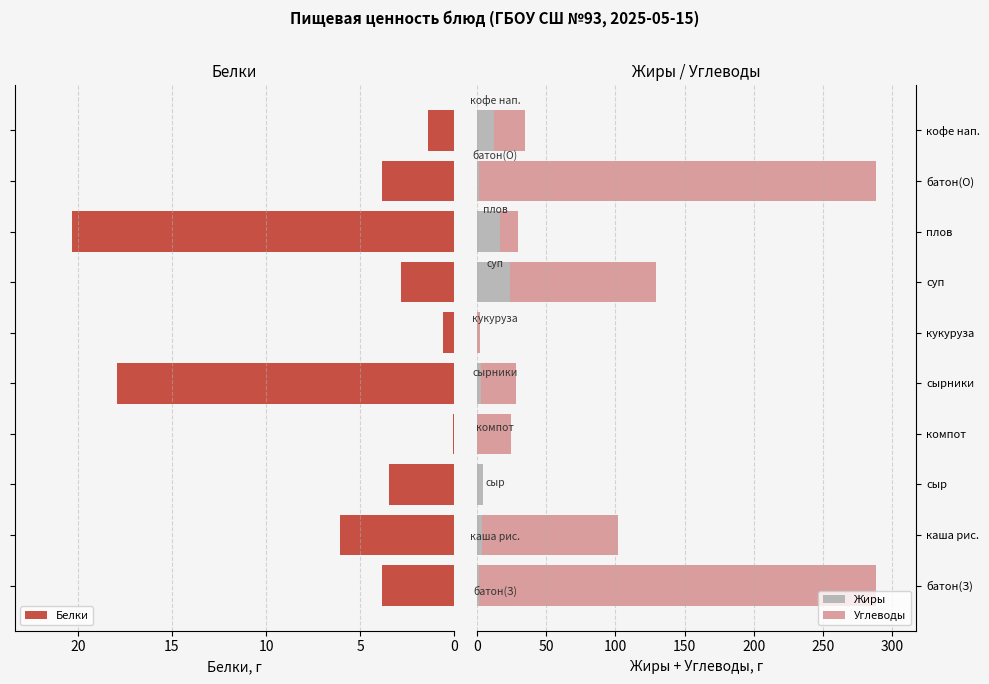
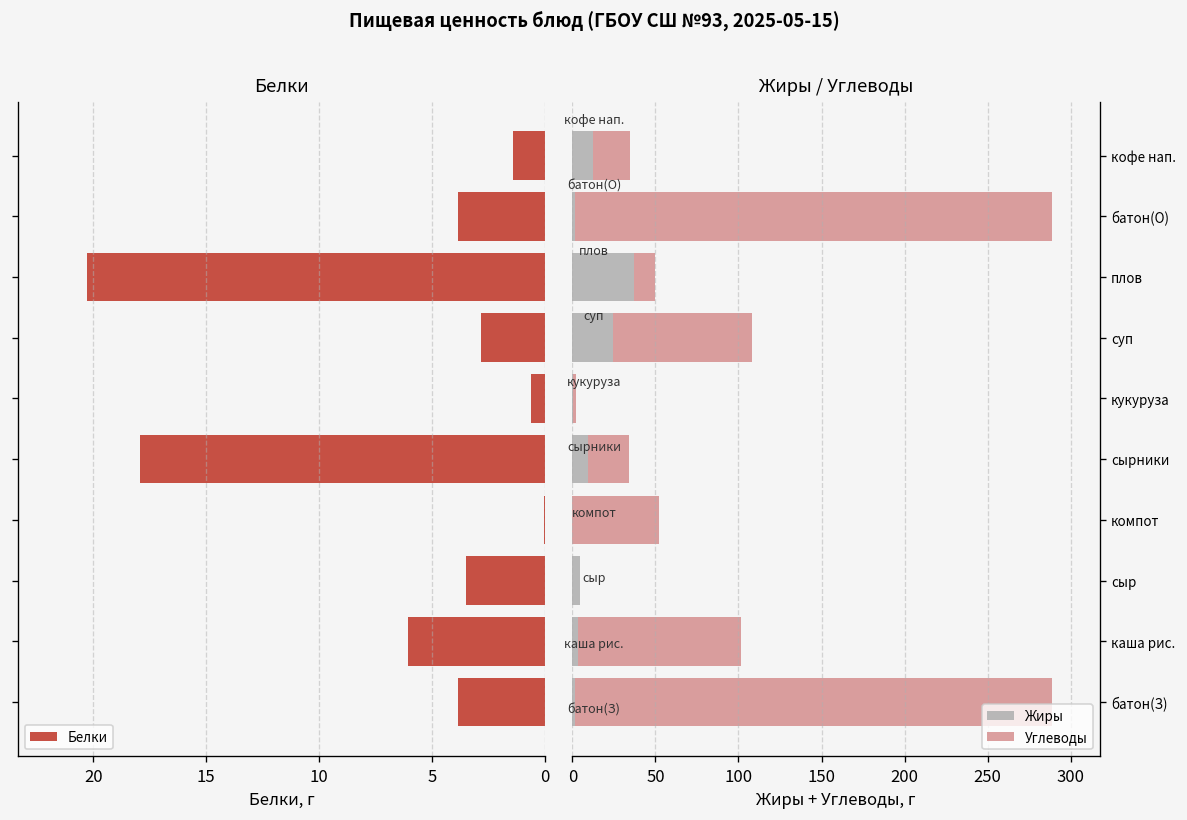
Жиры / Углеводы, Жиры, плов: 17 -> 37
Жиры / Углеводы, Углеводы, суп: 105 -> 84
Жиры / Углеводы, Жиры, сырники: 3 -> 9
Жиры / Углеводы, Углеводы, компот: 25 -> 52
